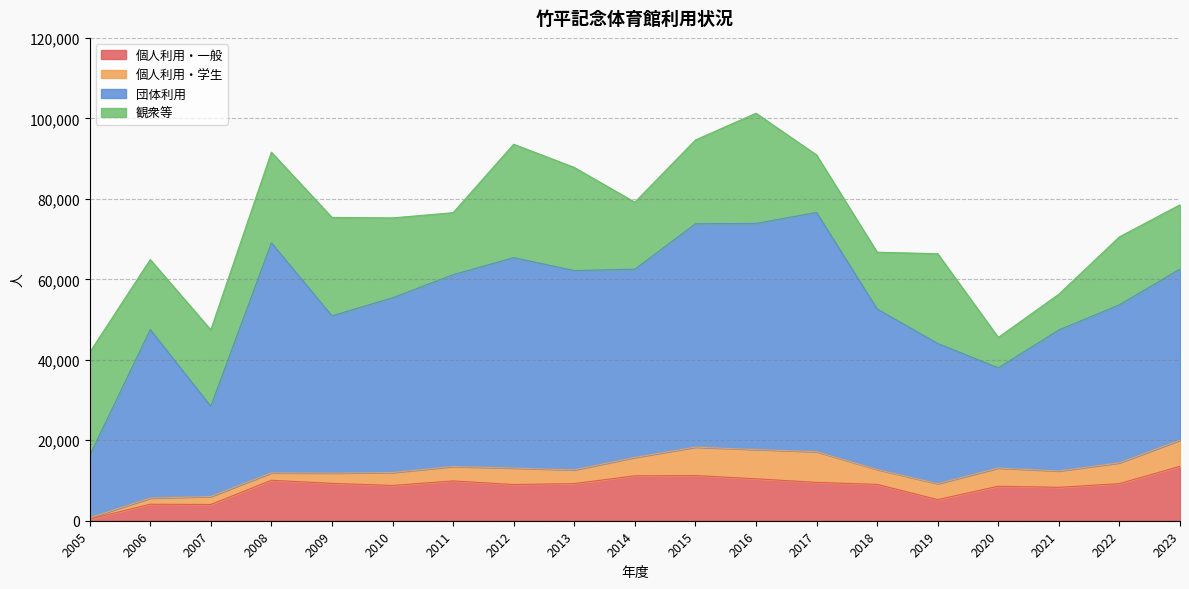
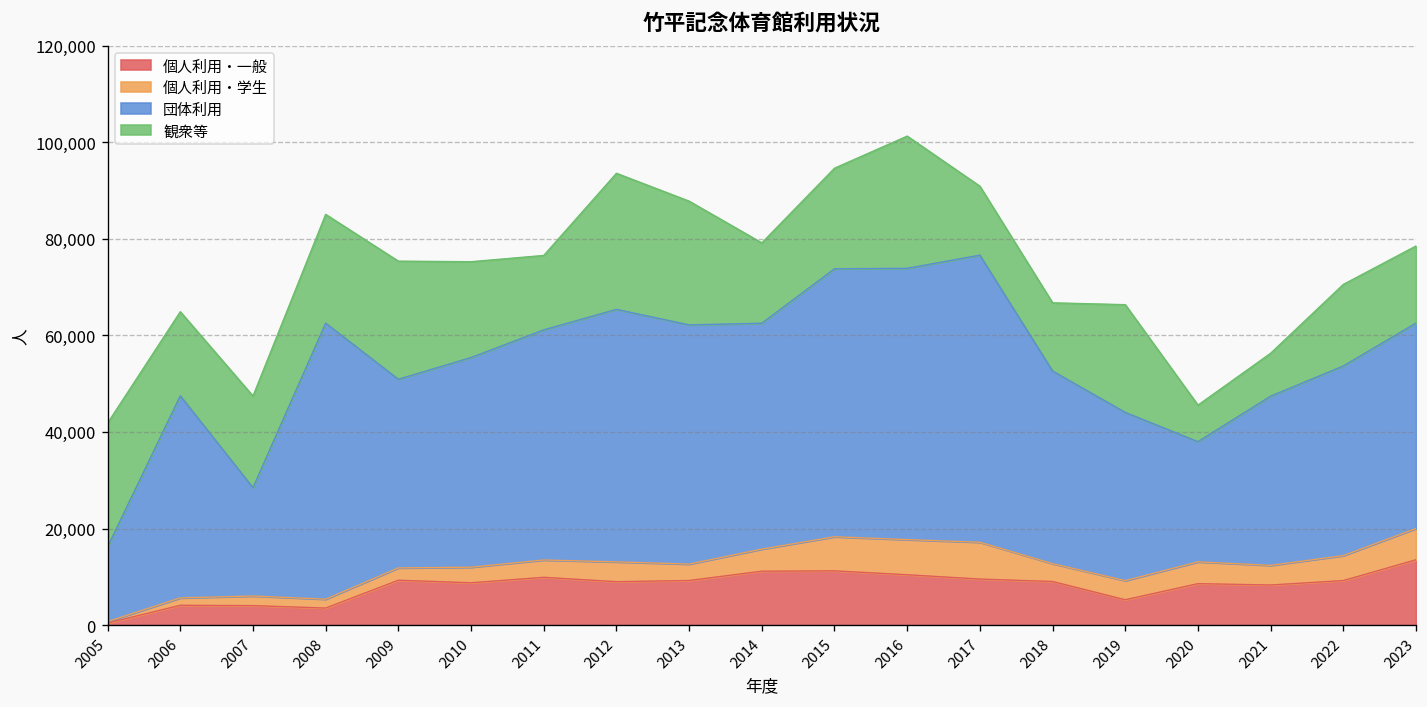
個人利用・一般, 2008: 10,000 -> 4,000
